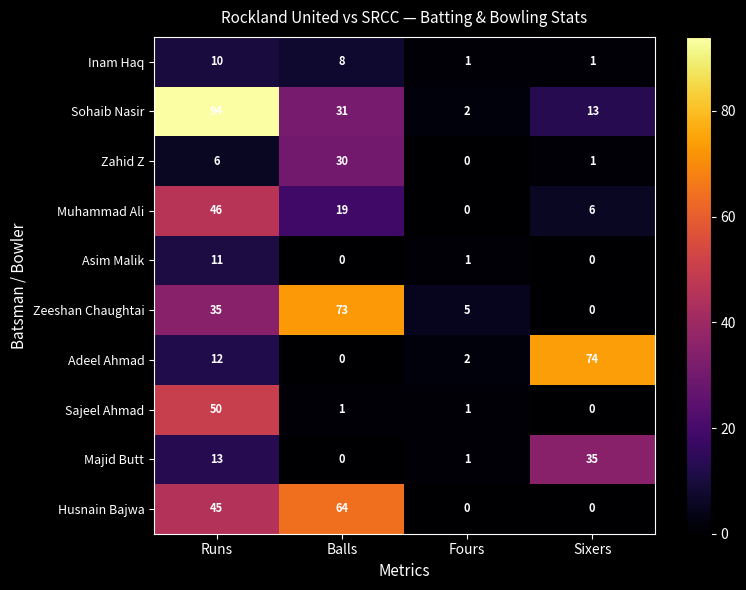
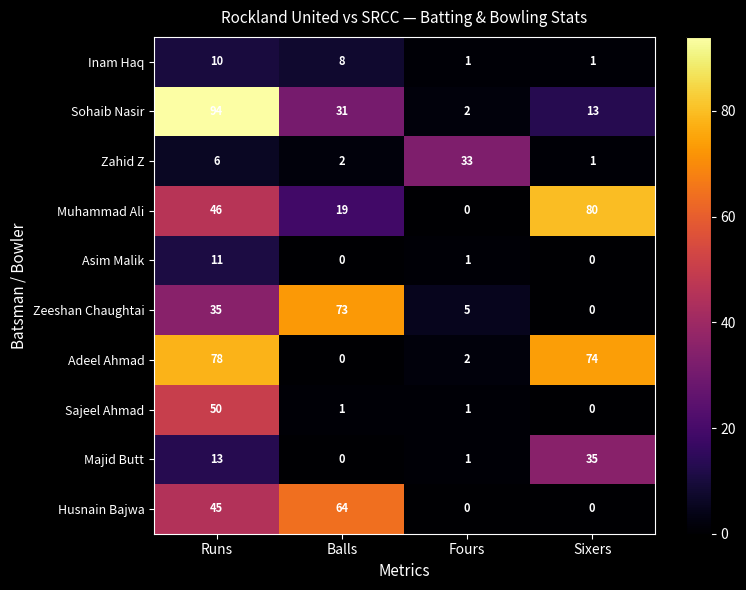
Zahid Z, Balls: 30 -> 2
Zahid Z, Fours: 0 -> 33
Muhammad Ali, Sixers: 6 -> 80
Adeel Ahmad, Runs: 12 -> 78
